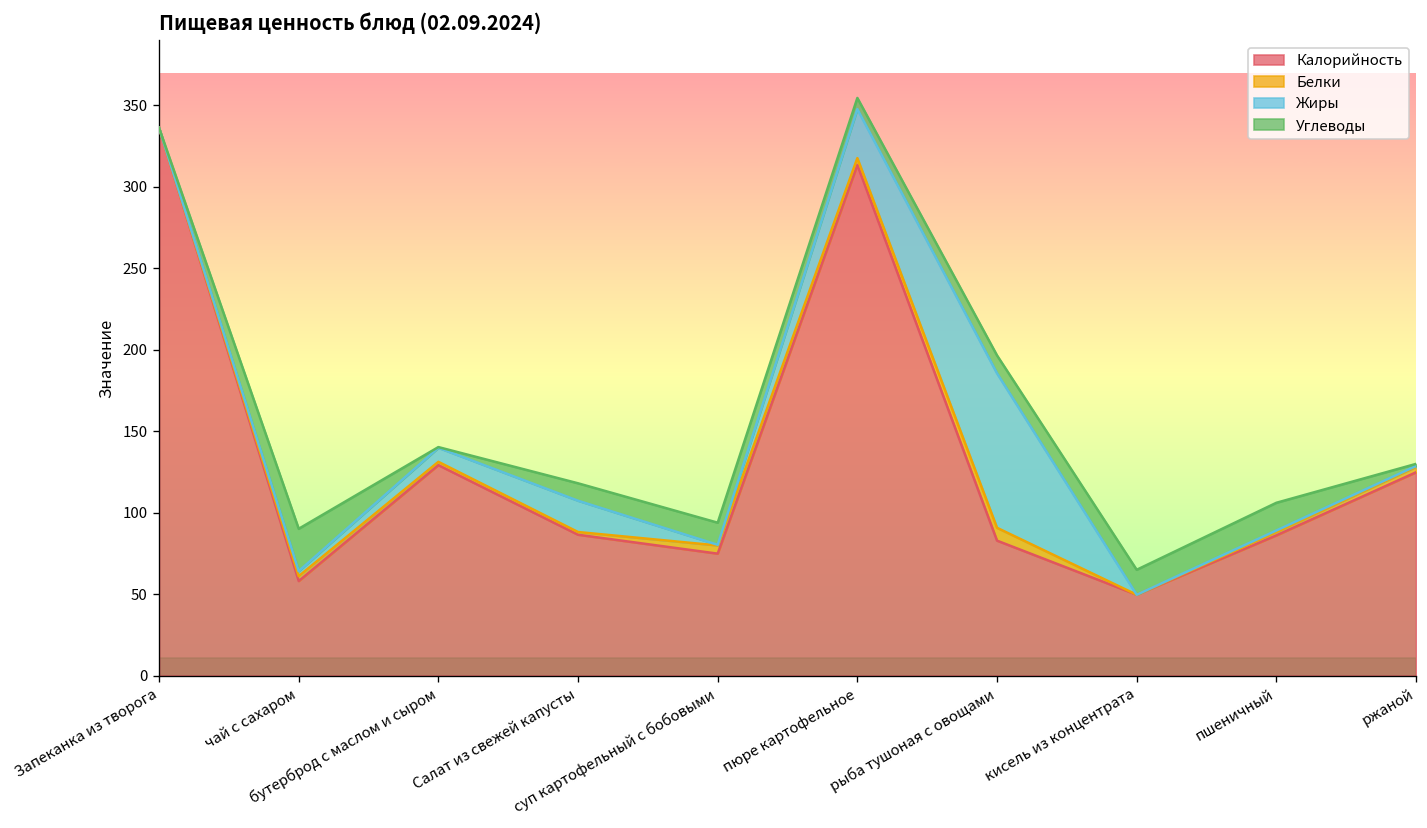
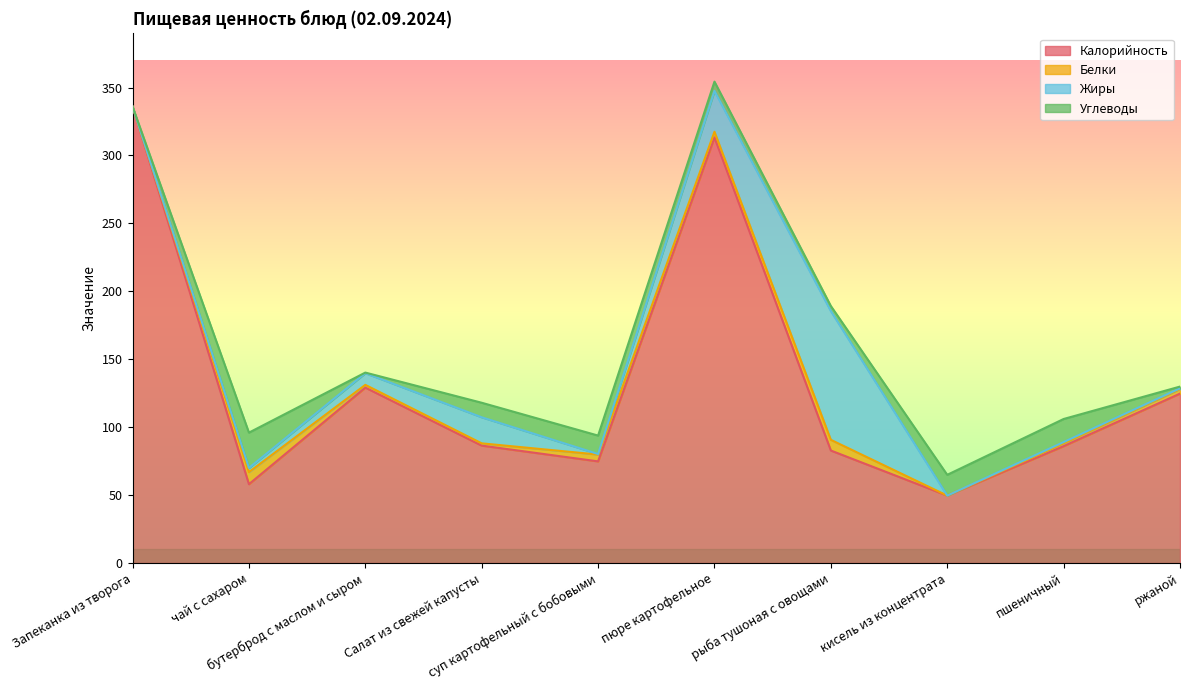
Белки, чай с сахаром: 3 -> 9
Углеводы, рыба тушоная с овощами: 11 -> 4
